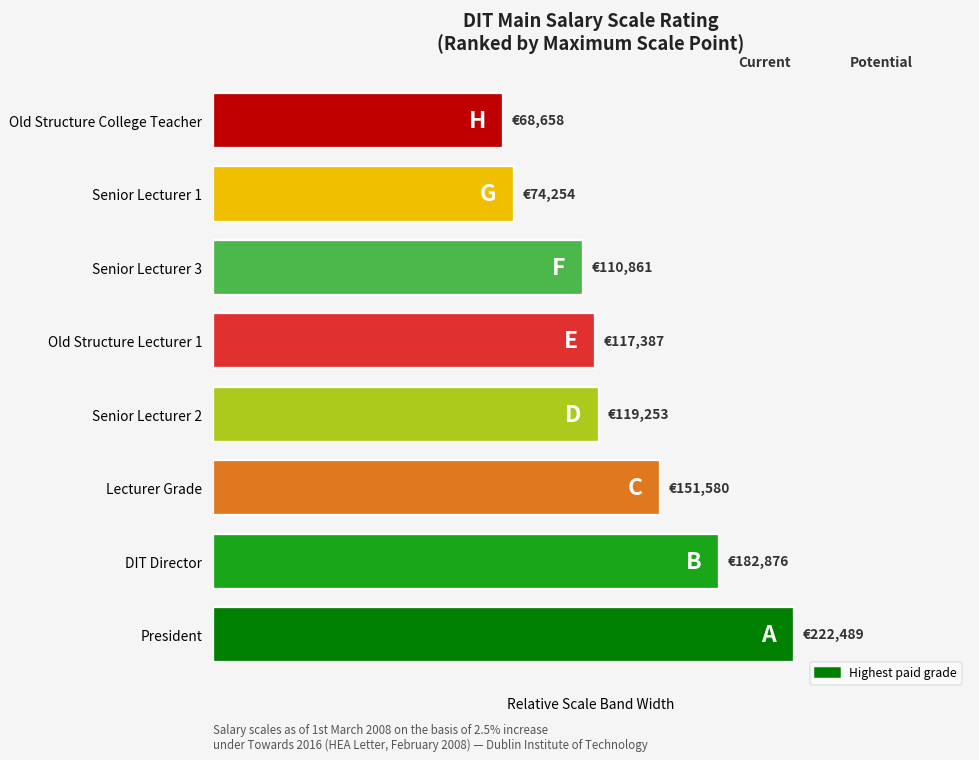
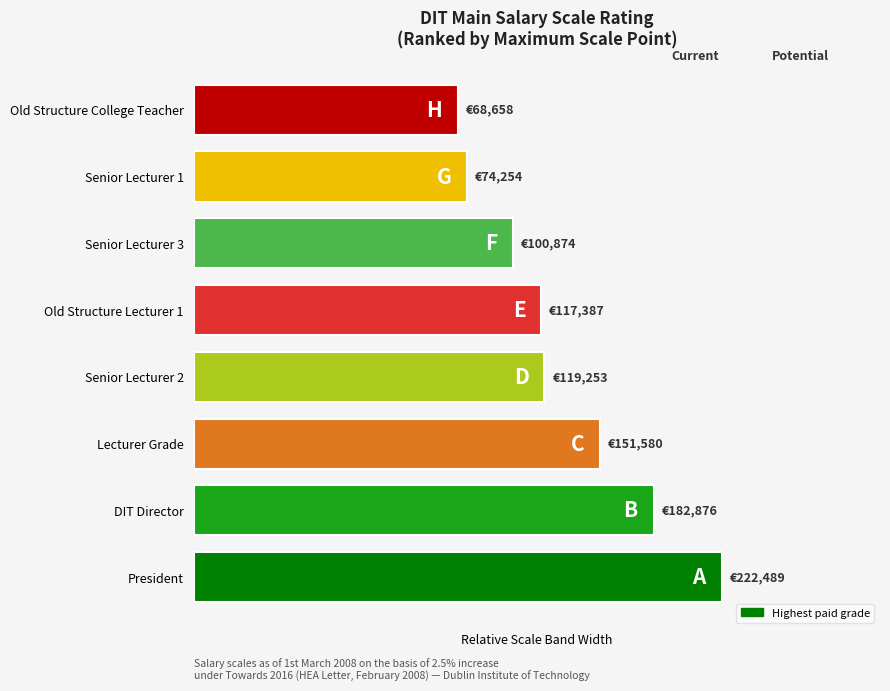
Senior Lecturer 3: €110,861 -> €100,874
